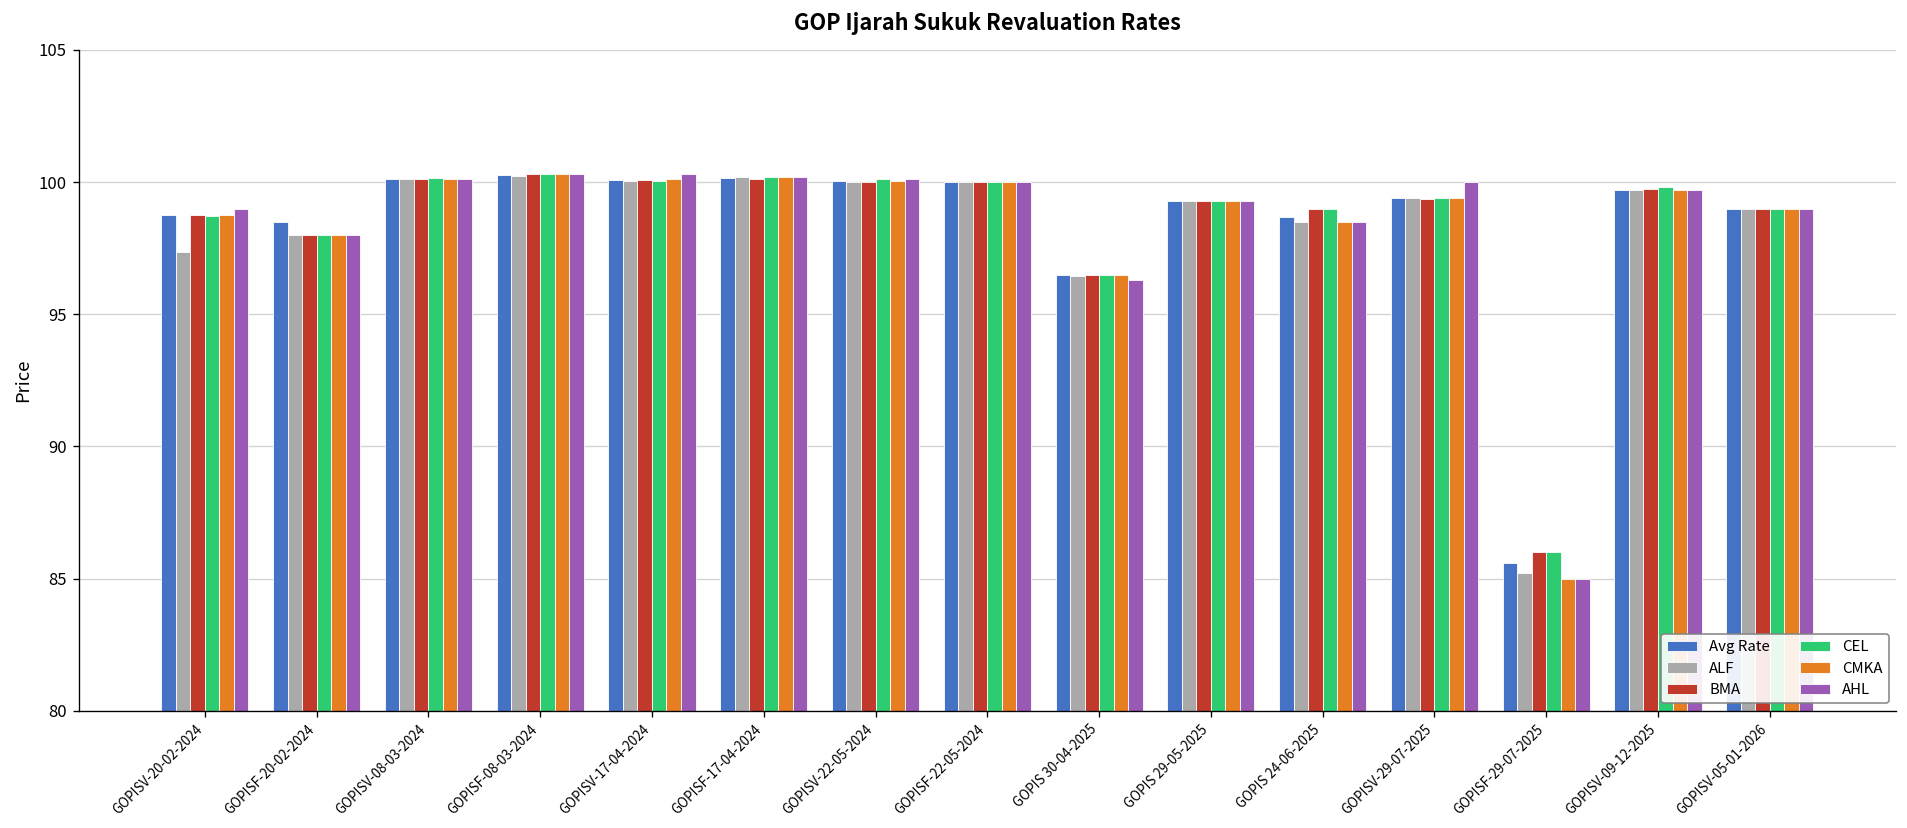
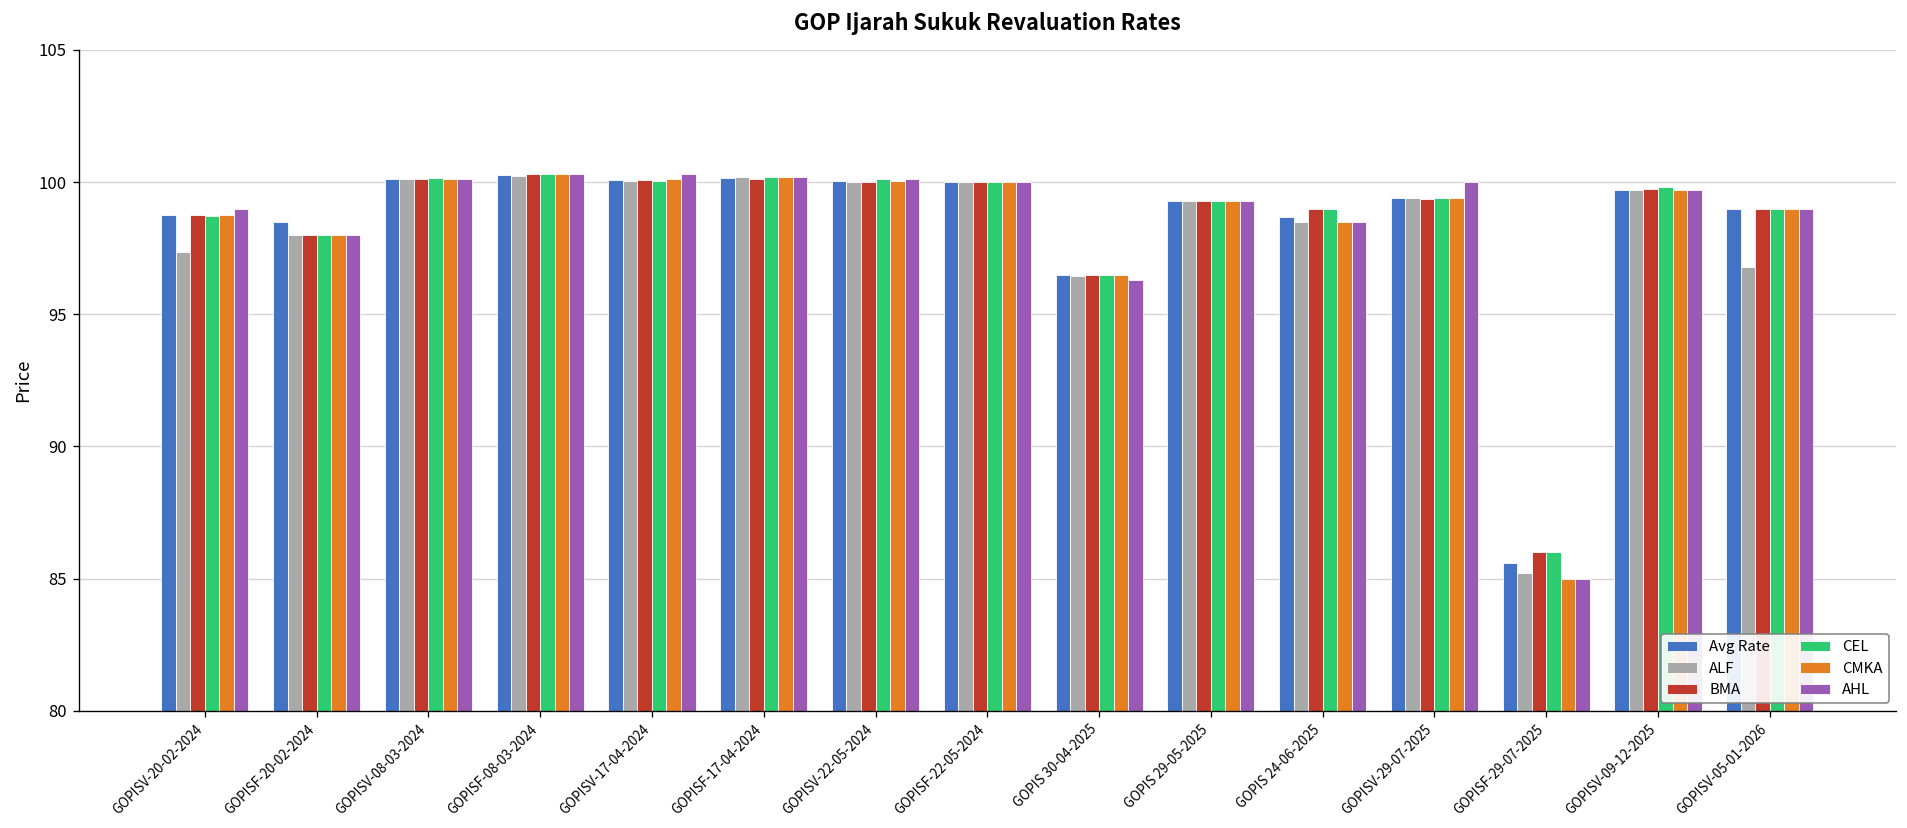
ALF, GOPISV-05-01-2026: 99.0 -> 96.8
